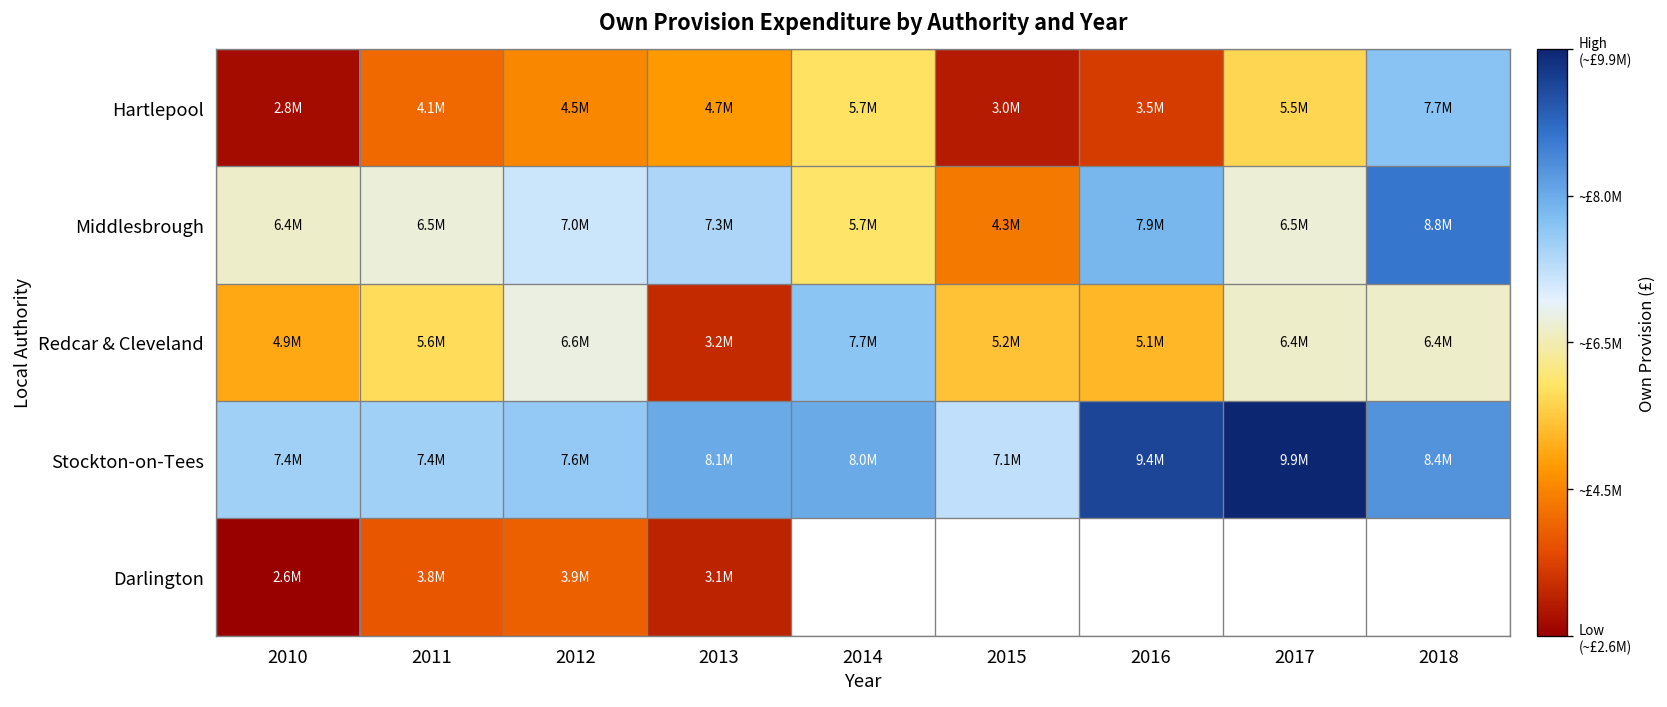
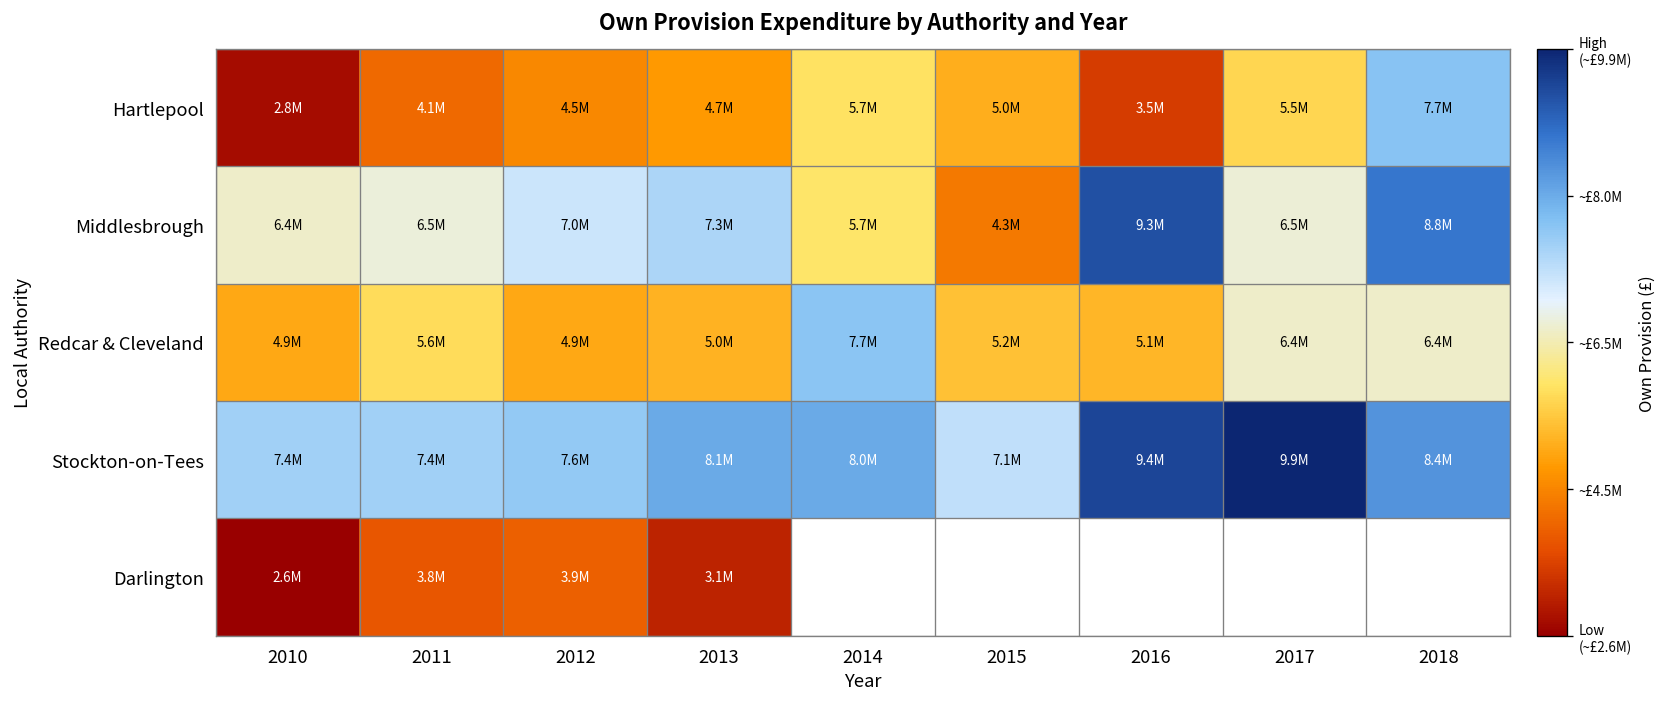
Hartlepool, 2015: 3.0M -> 5.0M
Middlesbrough, 2016: 7.9M -> 9.3M
Redcar & Cleveland, 2012: 6.6M -> 4.9M
Redcar & Cleveland, 2013: 3.2M -> 5.0M
